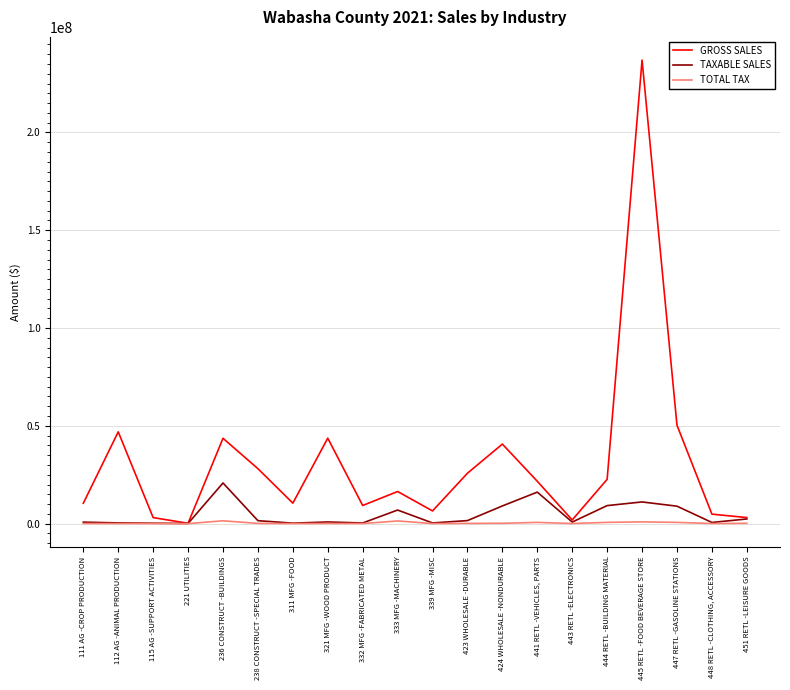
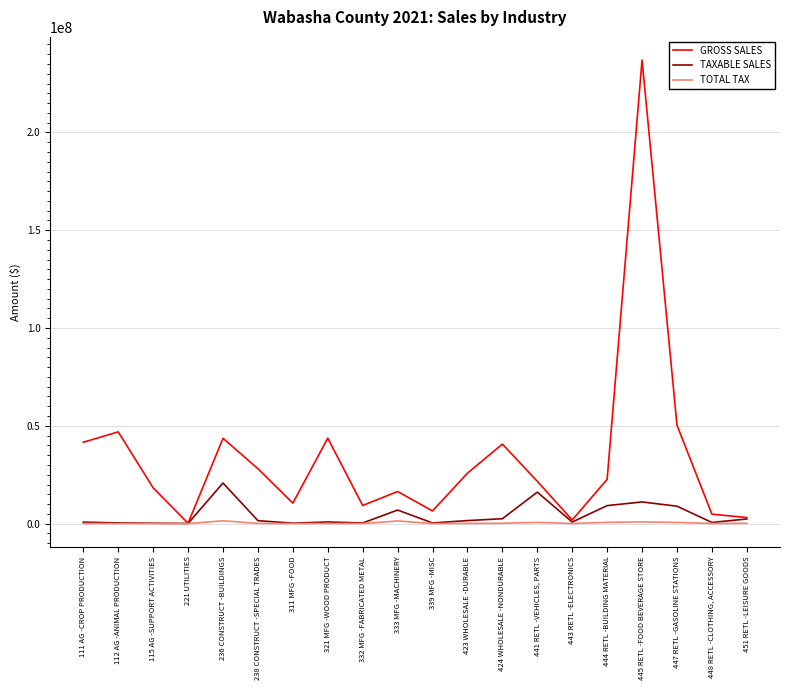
GROSS SALES, 111 AG -CROP PRODUCTION: 10000000 -> 42000000
GROSS SALES, 115 AG -SUPPORT ACTIVITIES: 3000000 -> 18000000
TAXABLE SALES, 424 WHOLESALE -NONDURABLE: 9000000 -> 3000000
